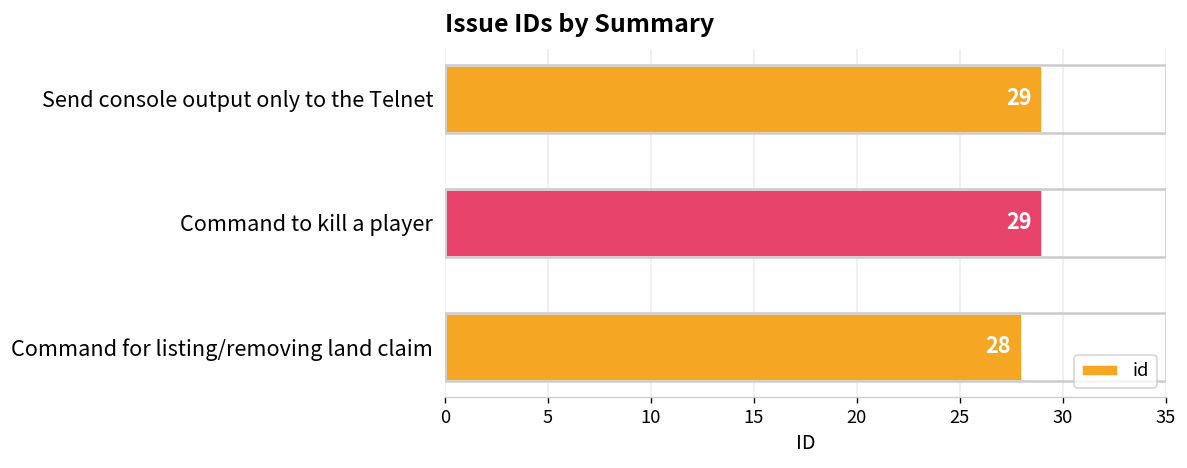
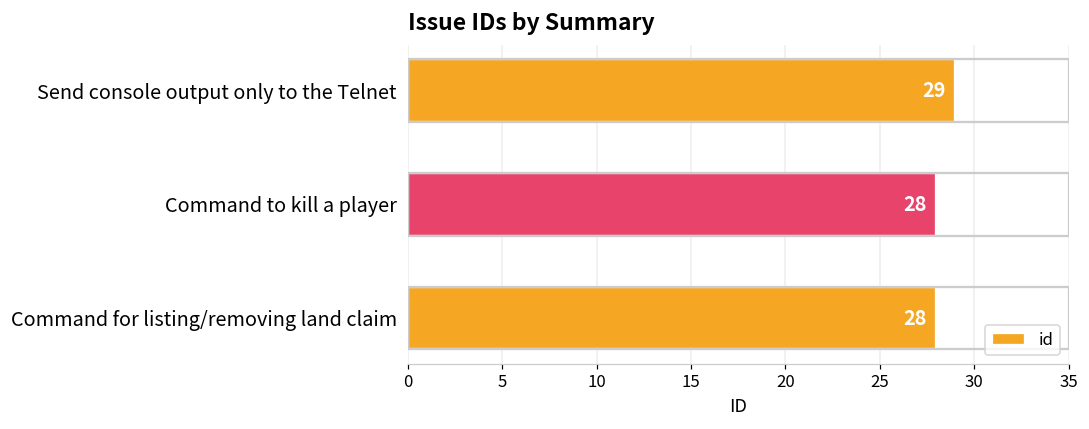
Command to kill a player: 29 -> 28
